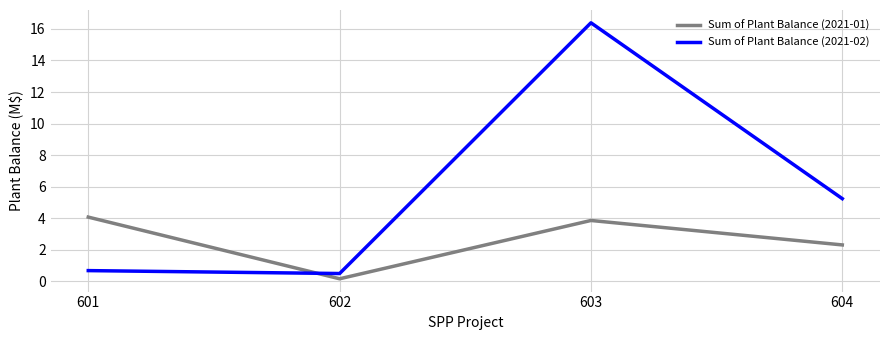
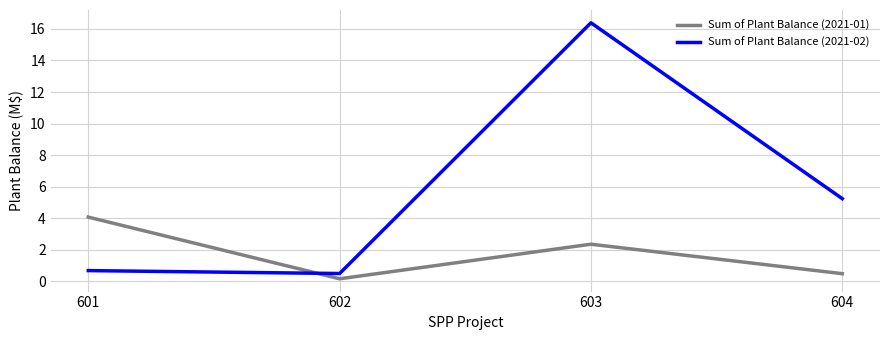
Sum of Plant Balance (2021-01), 603: 3.9 -> 2.4
Sum of Plant Balance (2021-01), 604: 2.3 -> 0.5
